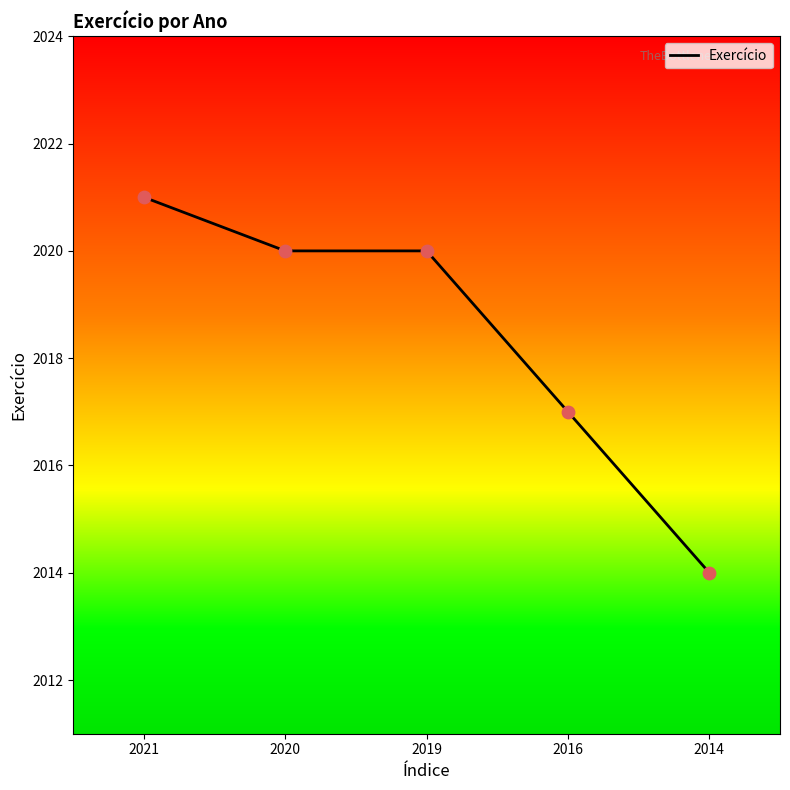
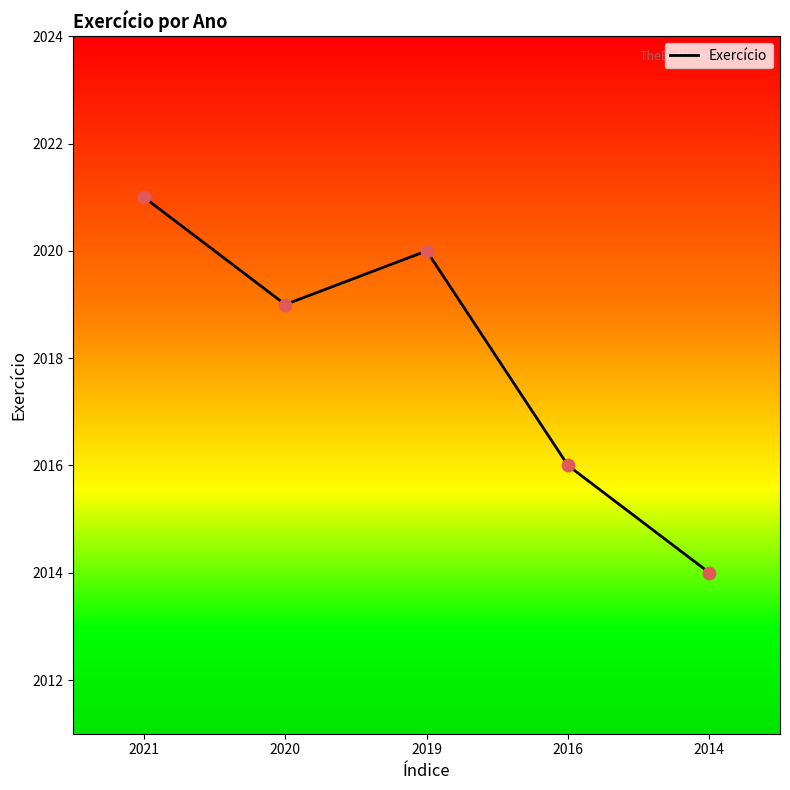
2020: 2020 -> 2019
2016: 2017 -> 2016
